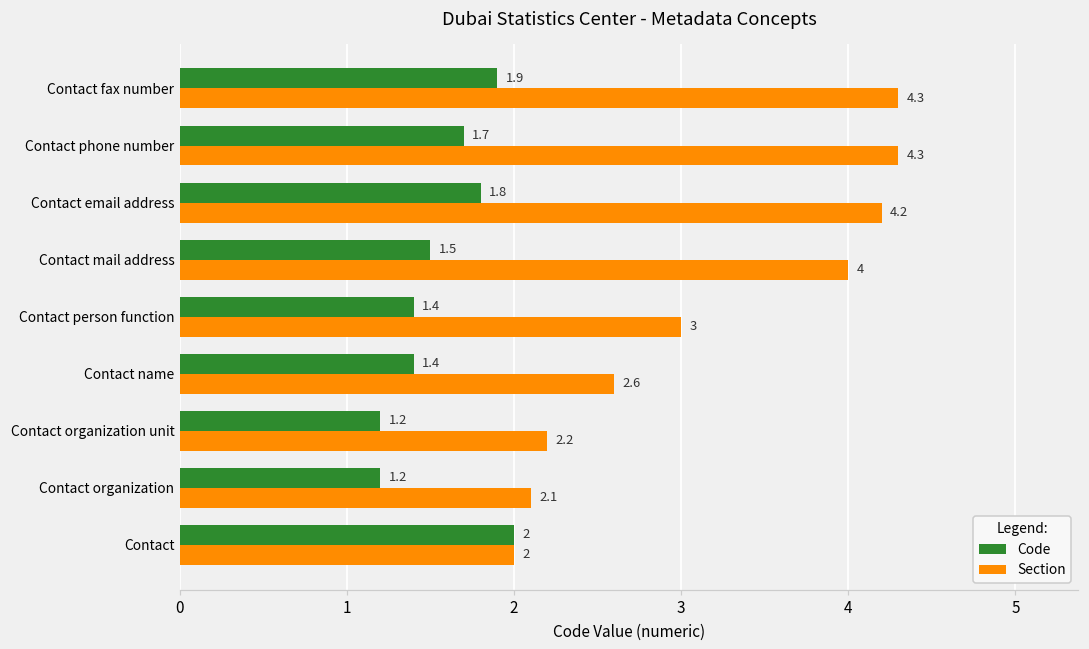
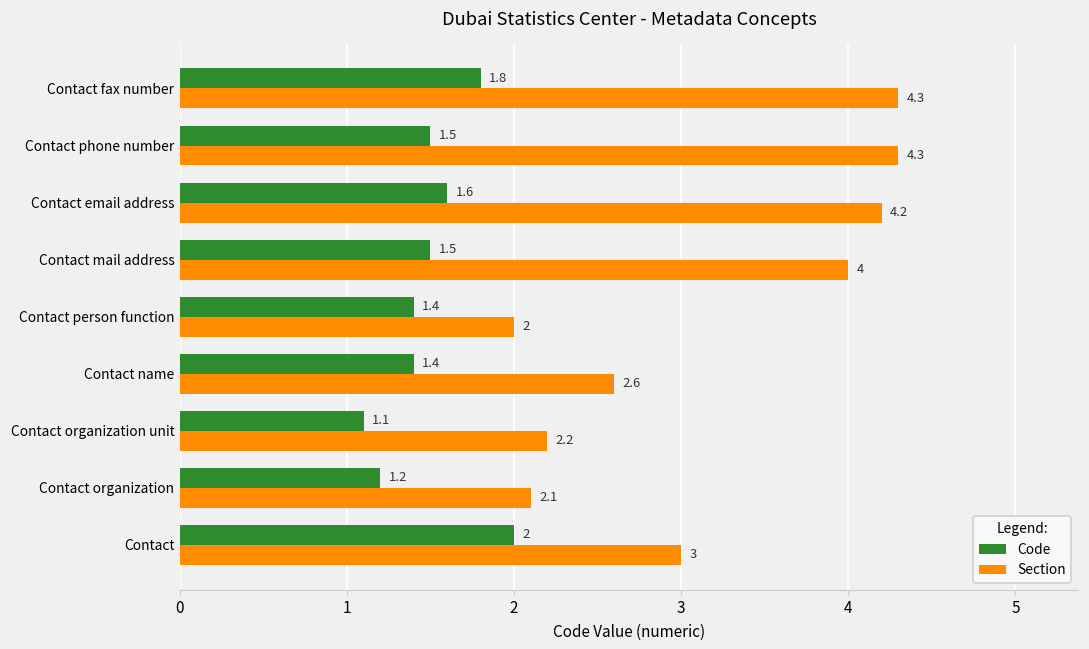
Code, Contact fax number: 1.9 -> 1.8
Code, Contact phone number: 1.7 -> 1.5
Code, Contact email address: 1.8 -> 1.6
Section, Contact person function: 3 -> 2
Code, Contact organization unit: 1.2 -> 1.1
Section, Contact: 2 -> 3
